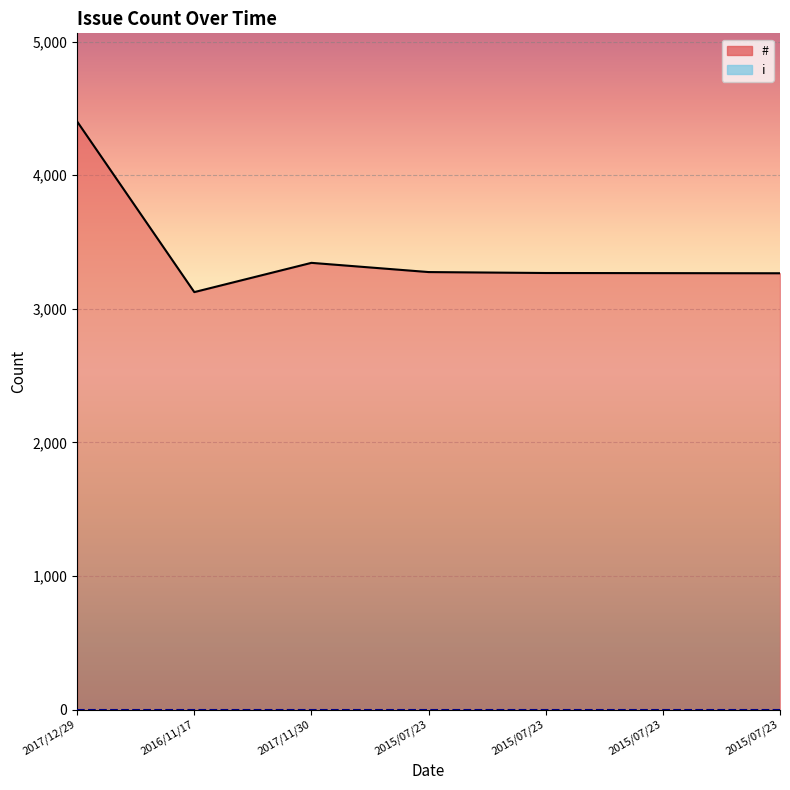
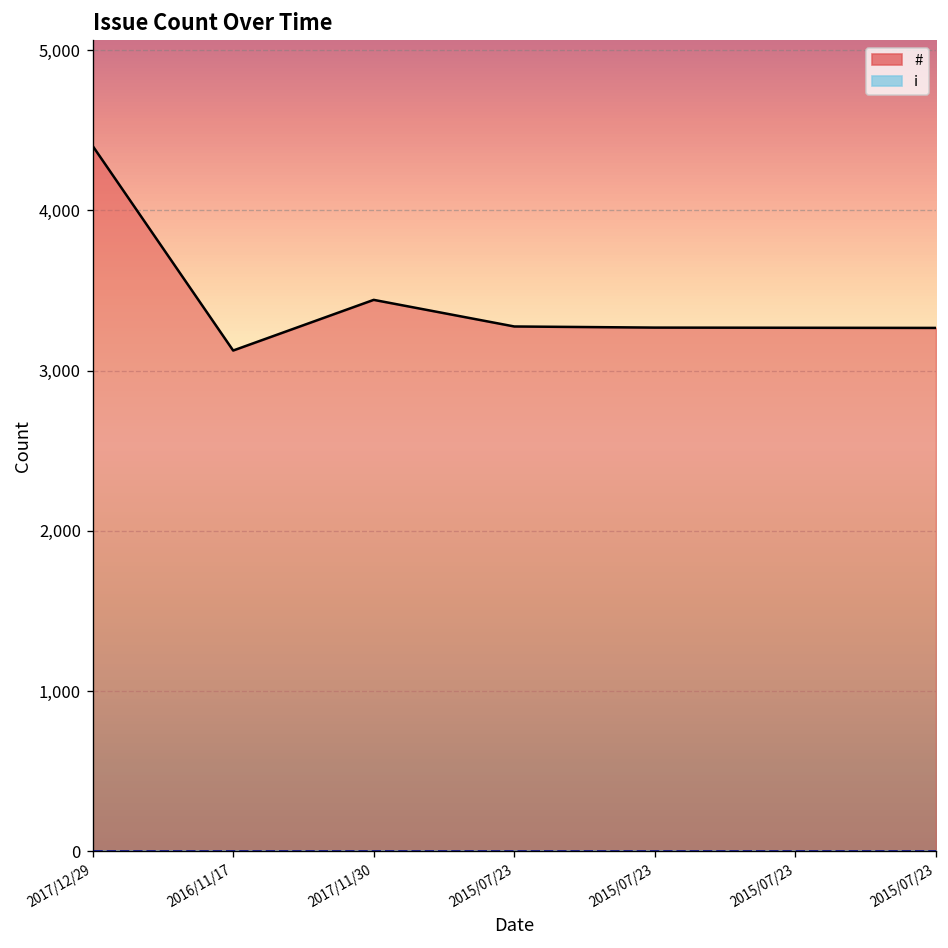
#, 2017/11/30: 3,340 -> 3,440
